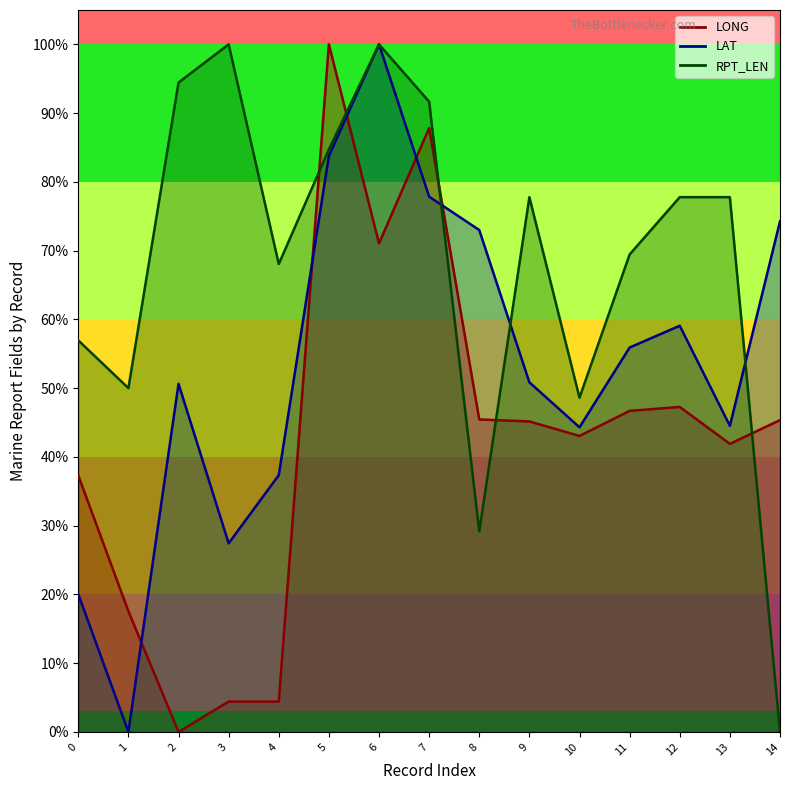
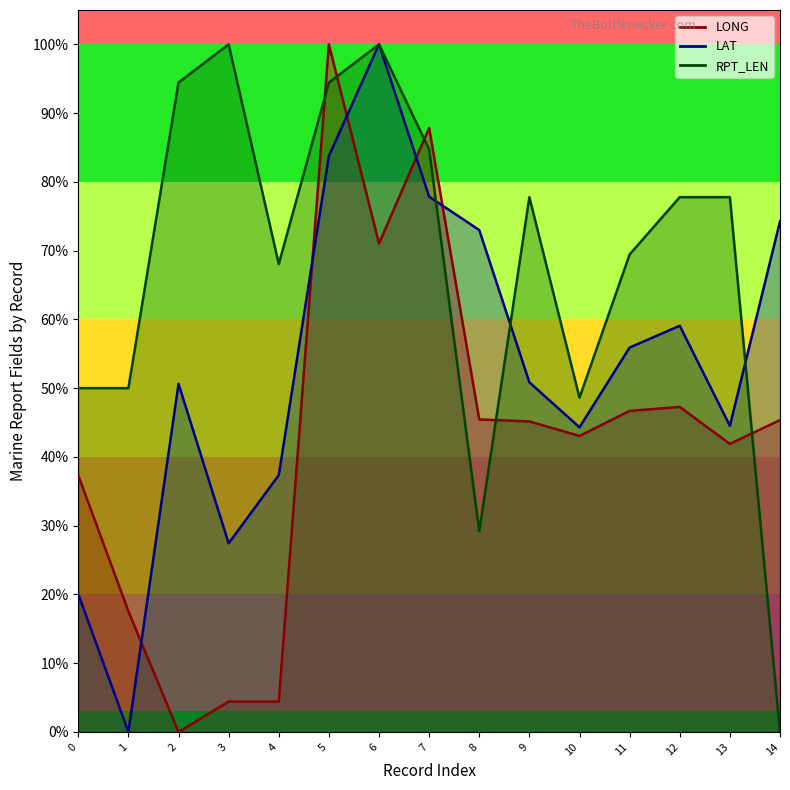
RPT_LEN, 0: 57% -> 50%
RPT_LEN, 5: 85% -> 94%
RPT_LEN, 7: 92% -> 85%
